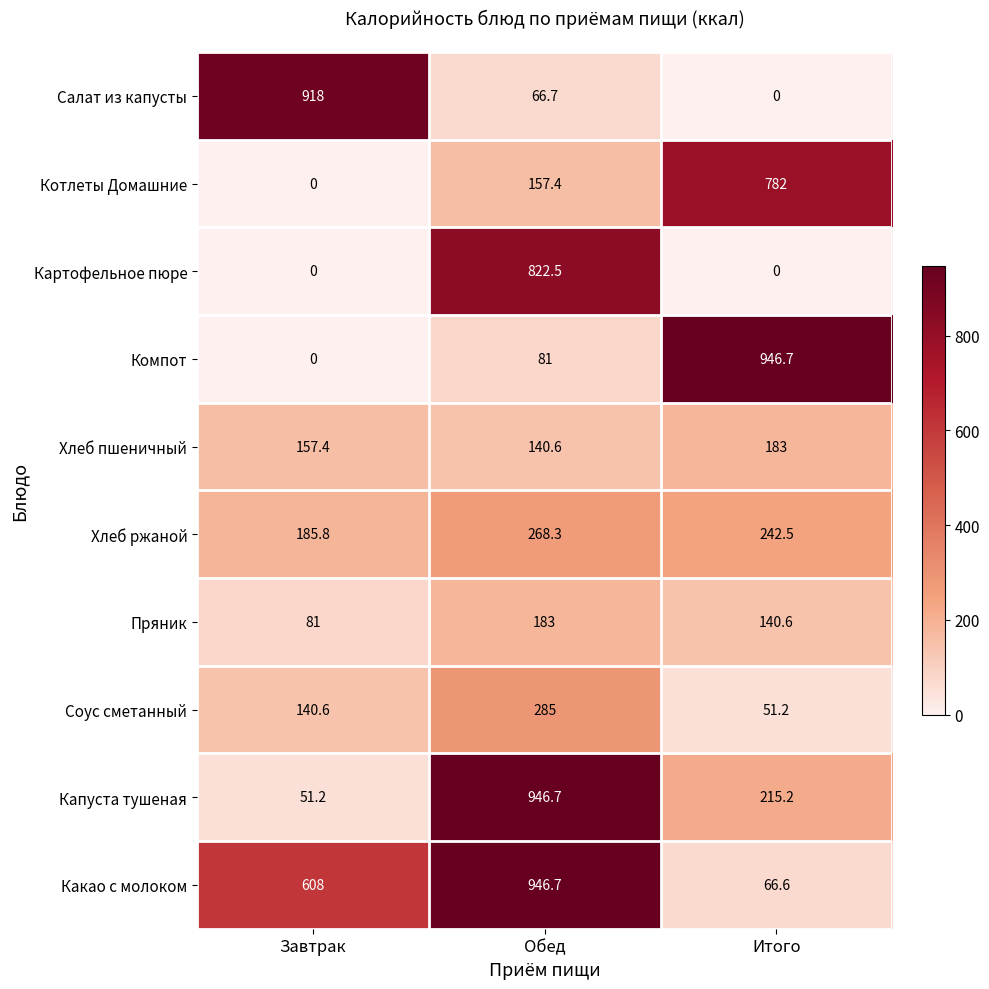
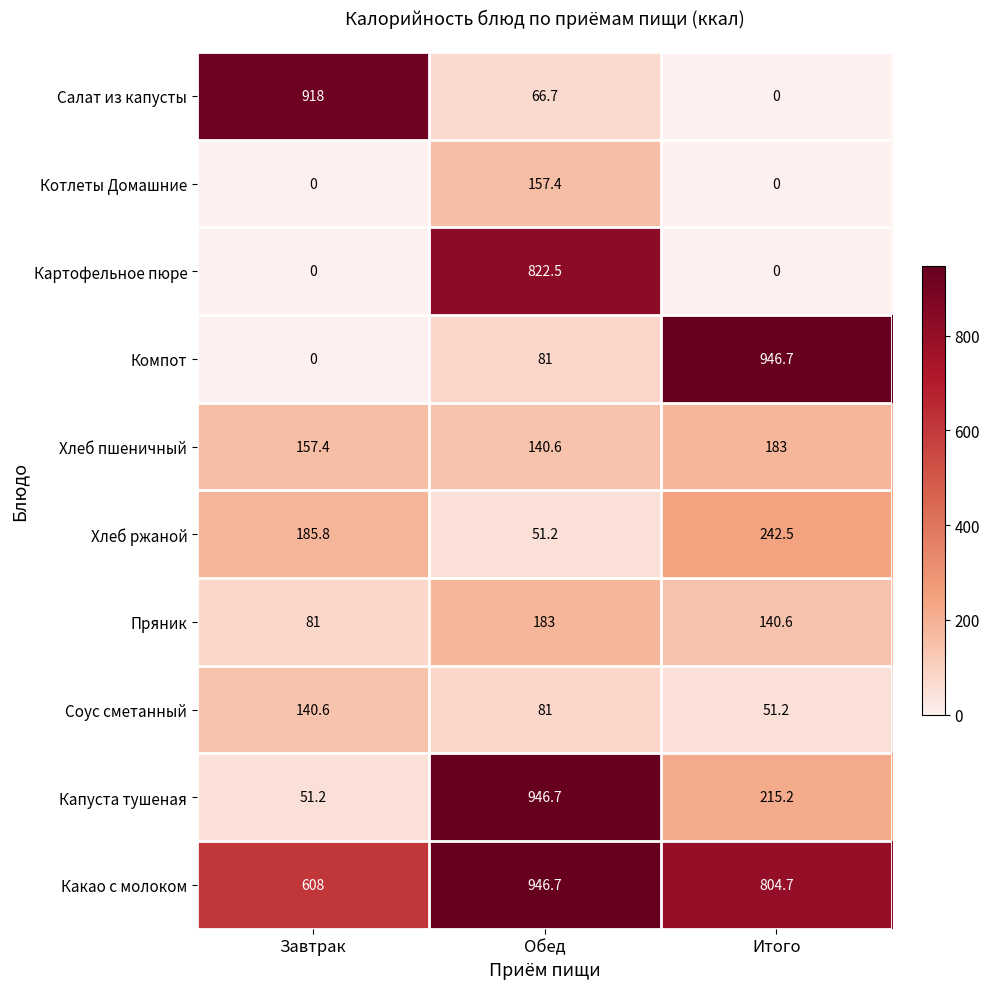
Котлеты Домашние, Итого: 782 -> 0
Хлеб ржаной, Обед: 268.3 -> 51.2
Соус сметанный, Обед: 285 -> 81
Какао с молоком, Итого: 66.6 -> 804.7
